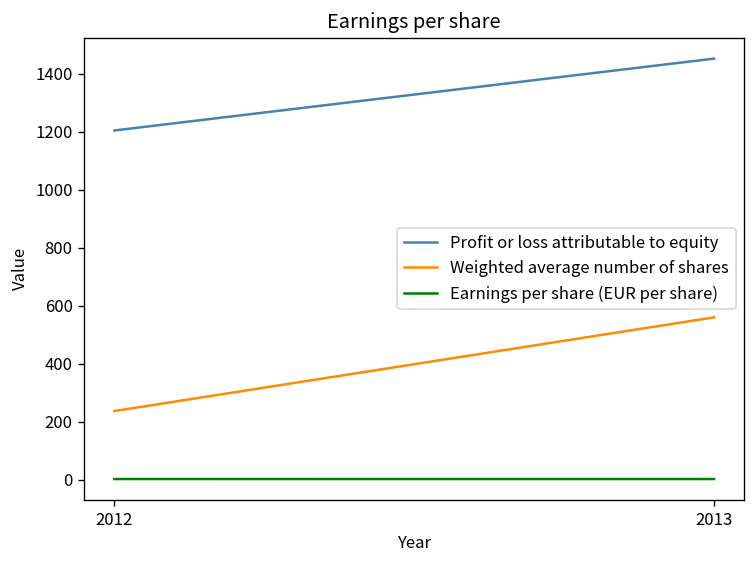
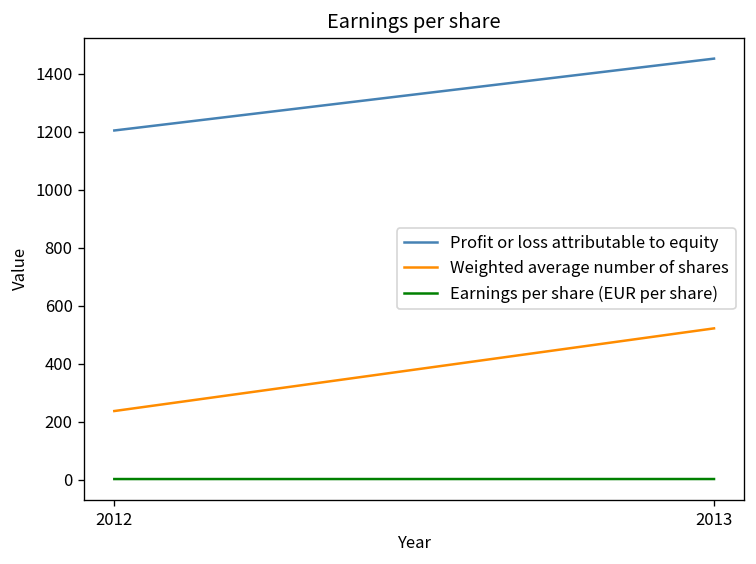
Weighted average number of shares, 2013: 560 -> 520
